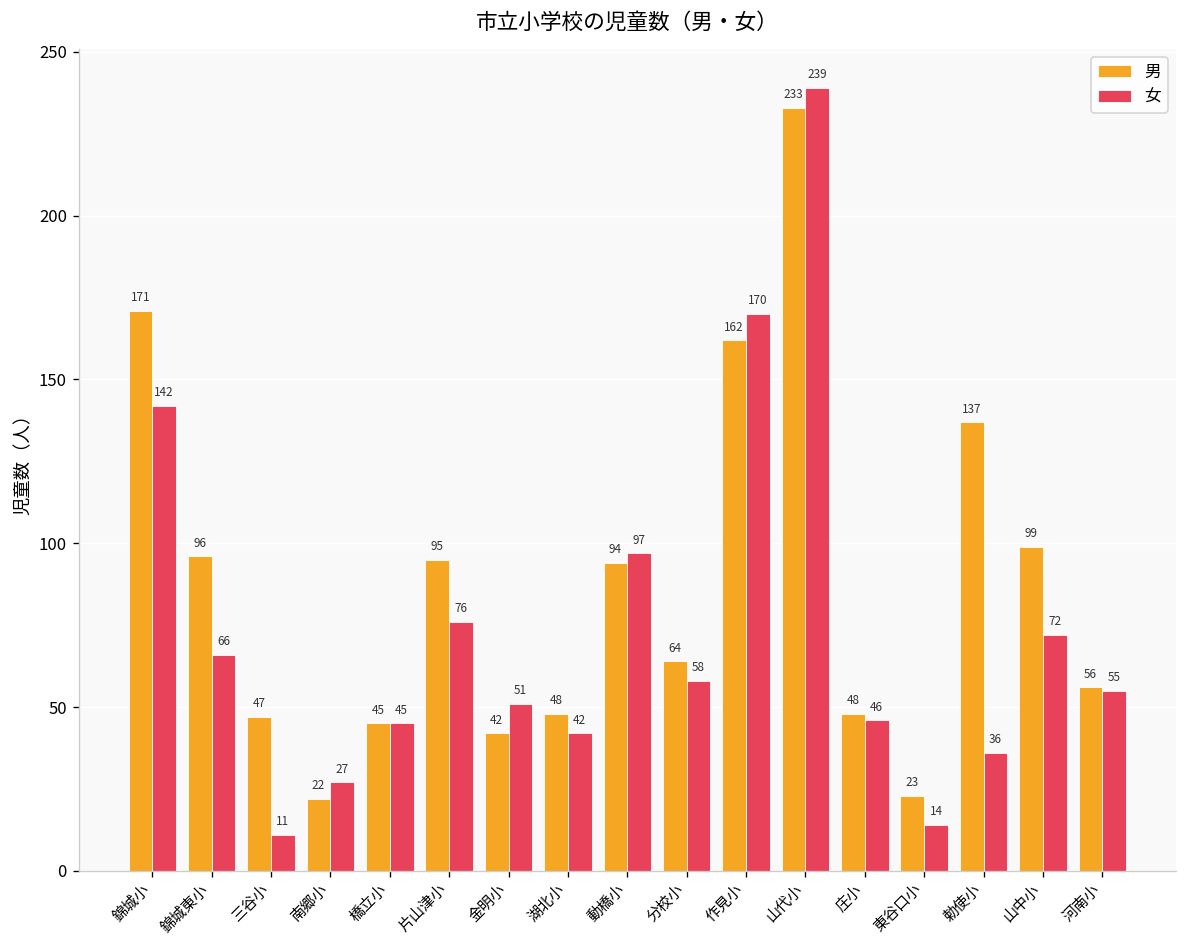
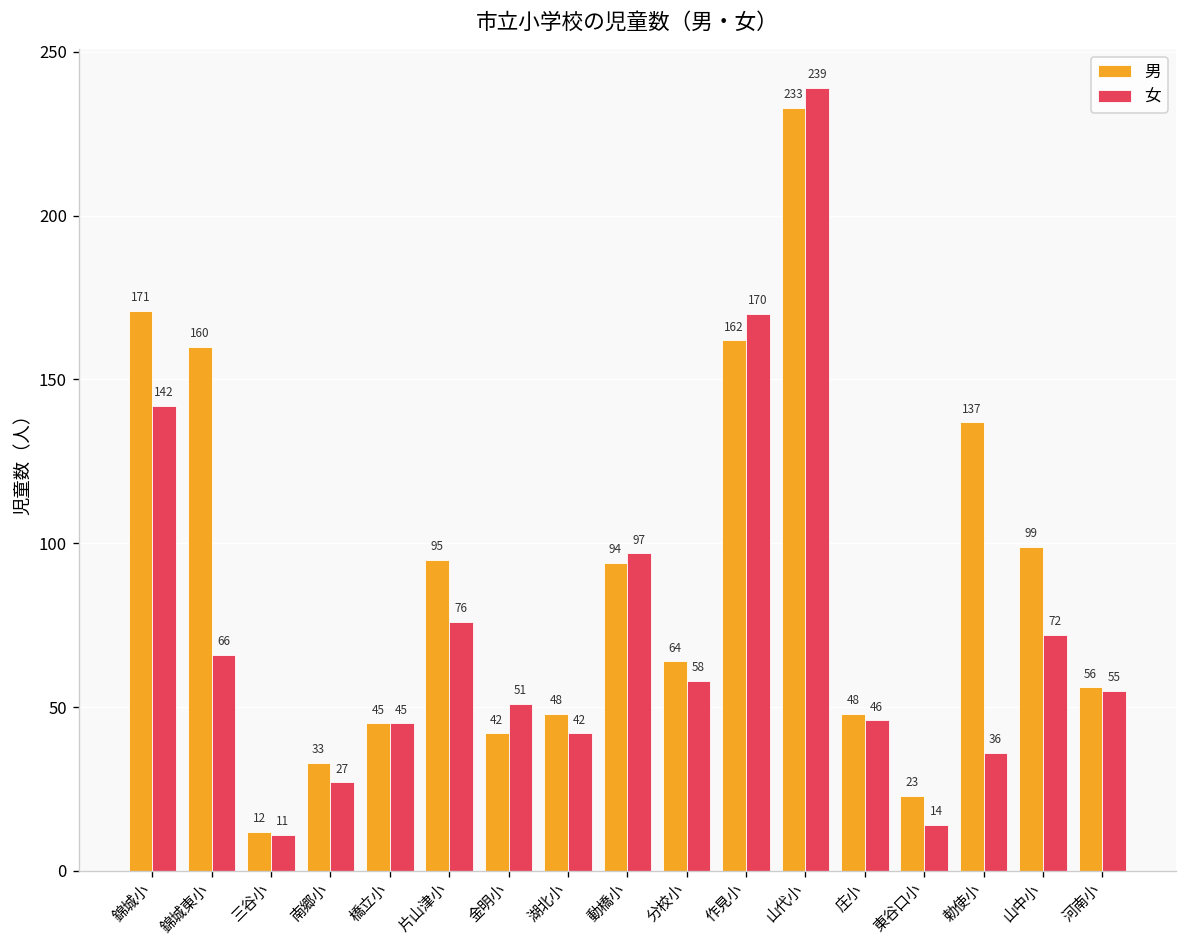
男, 錦城東小: 96 -> 160
男, 三谷小: 47 -> 12
男, 南郷小: 22 -> 33
